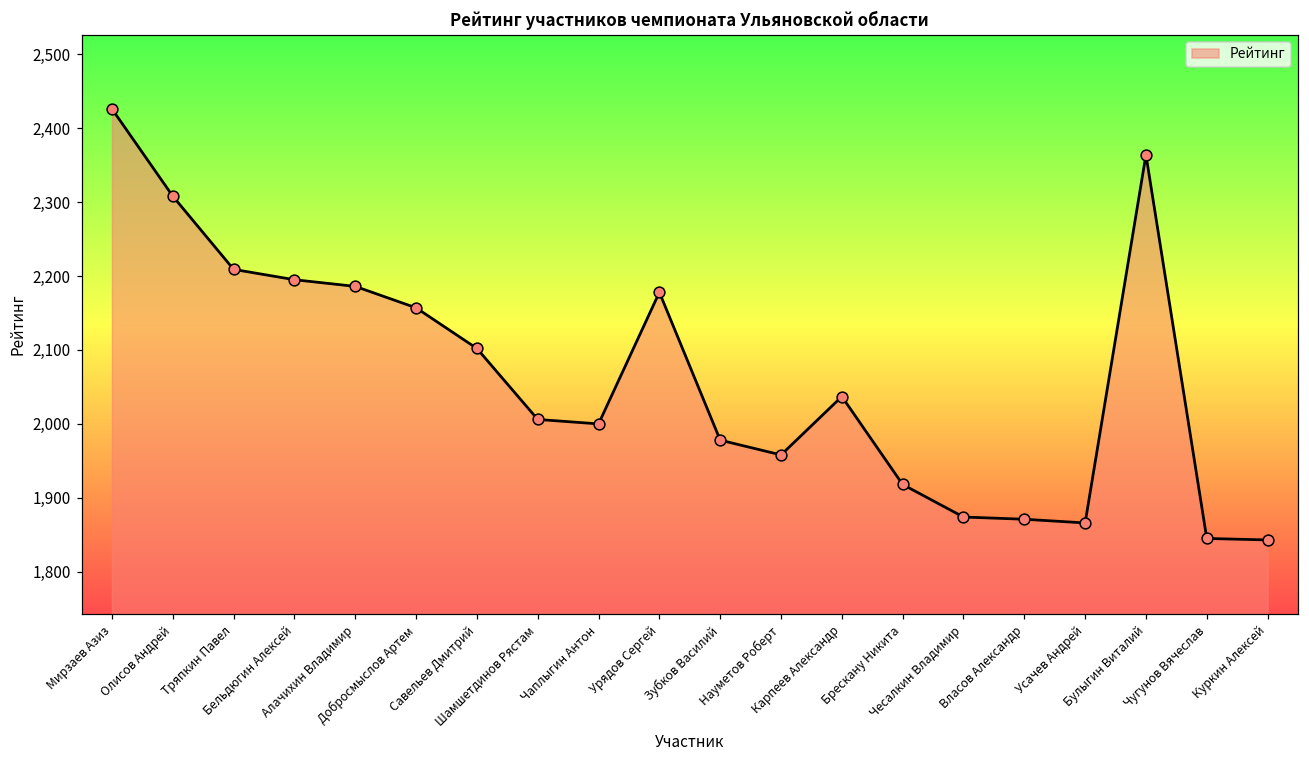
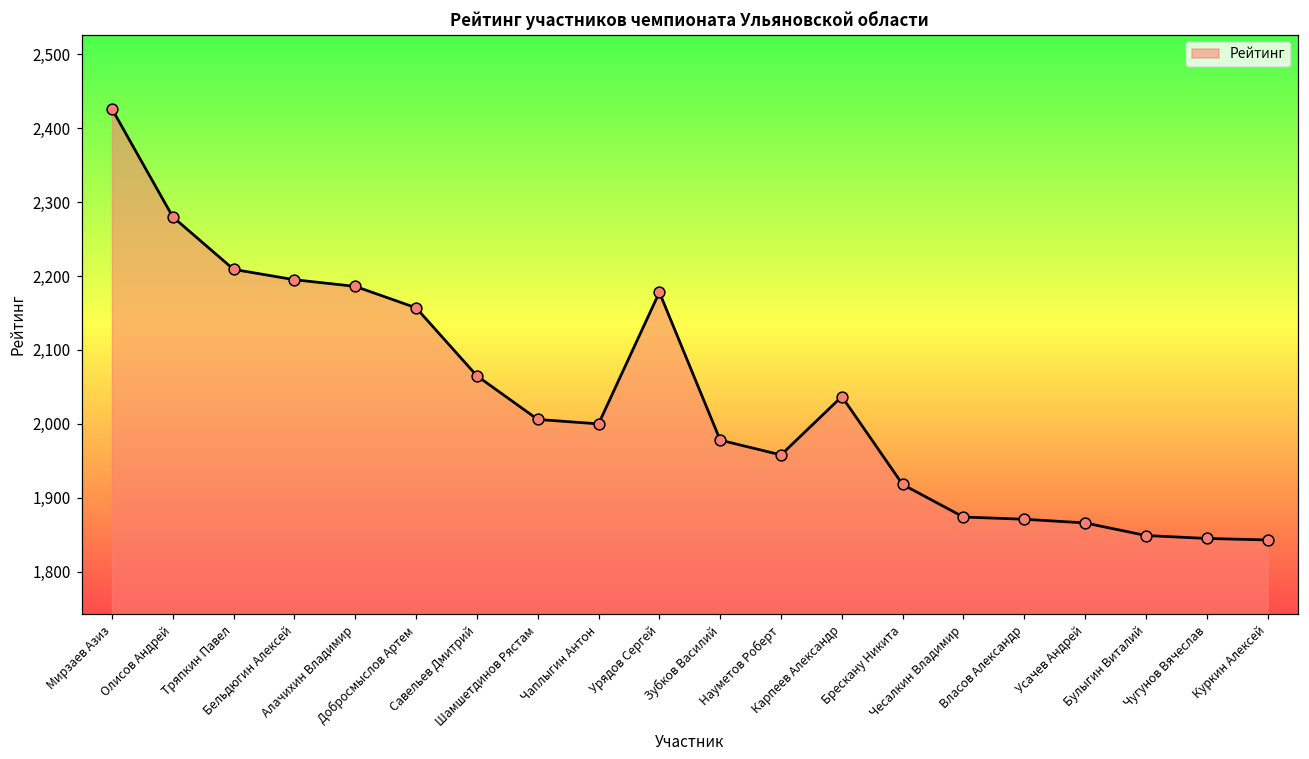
Олисов Андрей: 2,310 -> 2,280
Савельев Дмитрий: 2,100 -> 2,070
Булыгин Виталий: 2,360 -> 1,850
